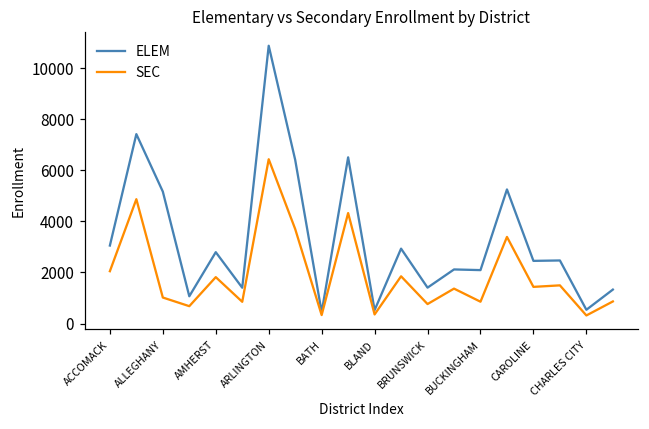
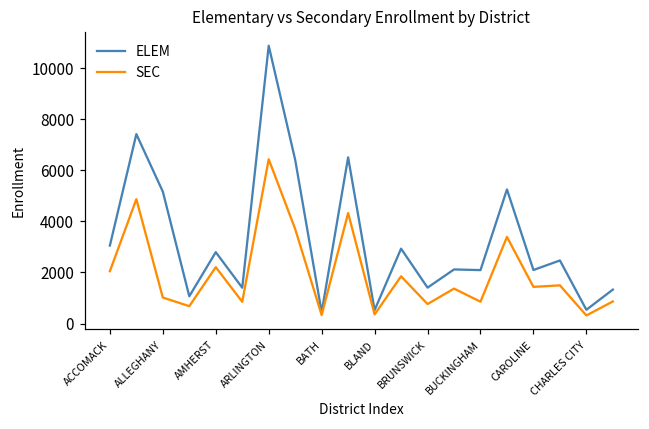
SEC, AMHERST: 1800 -> 2200
ELEM, CAROLINE: 2500 -> 2100
